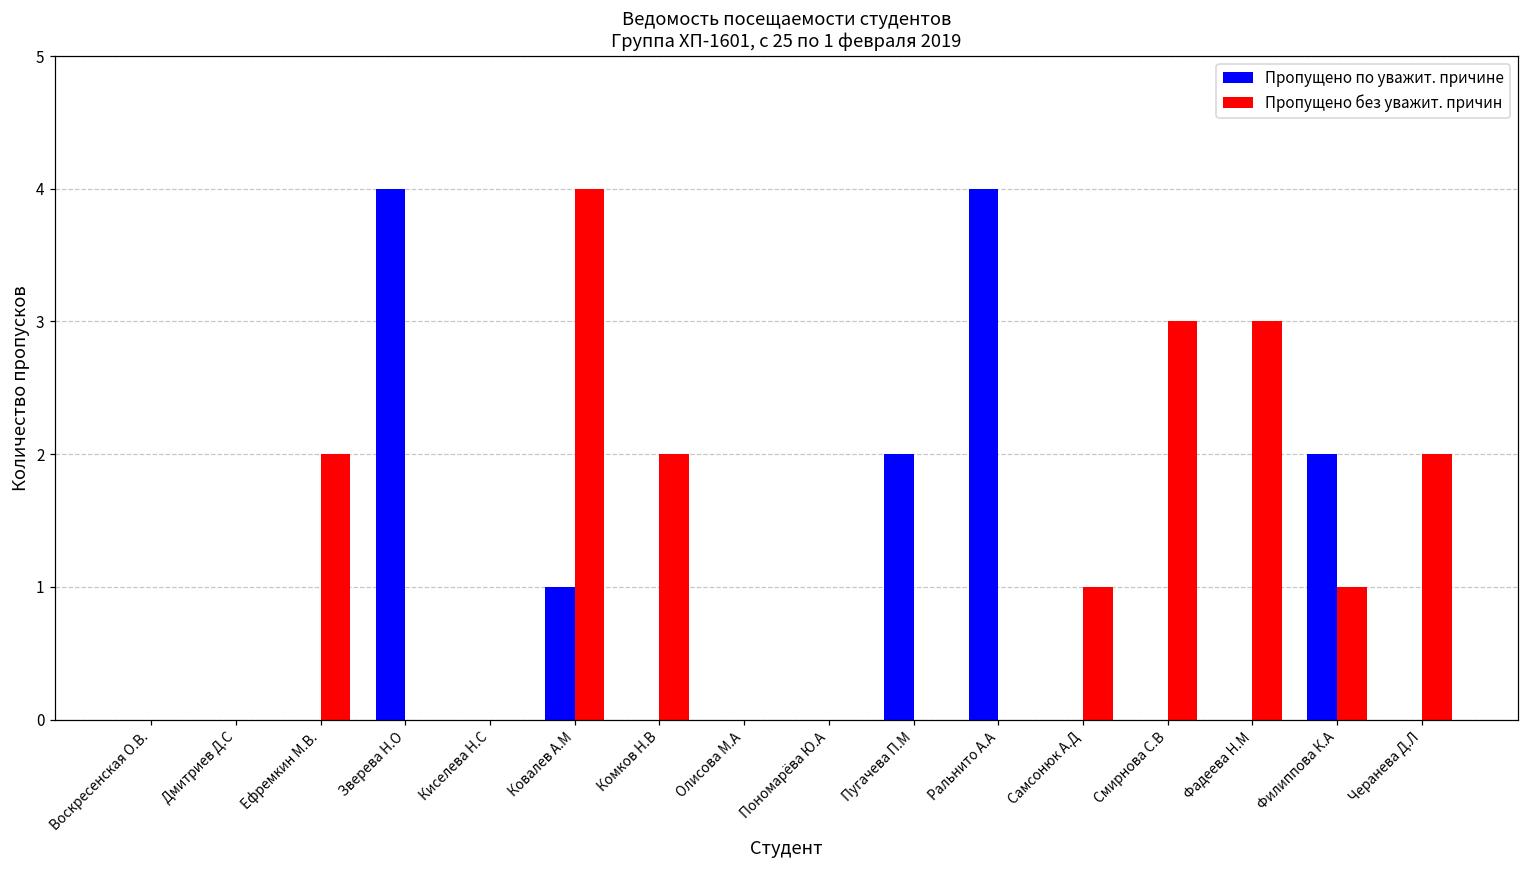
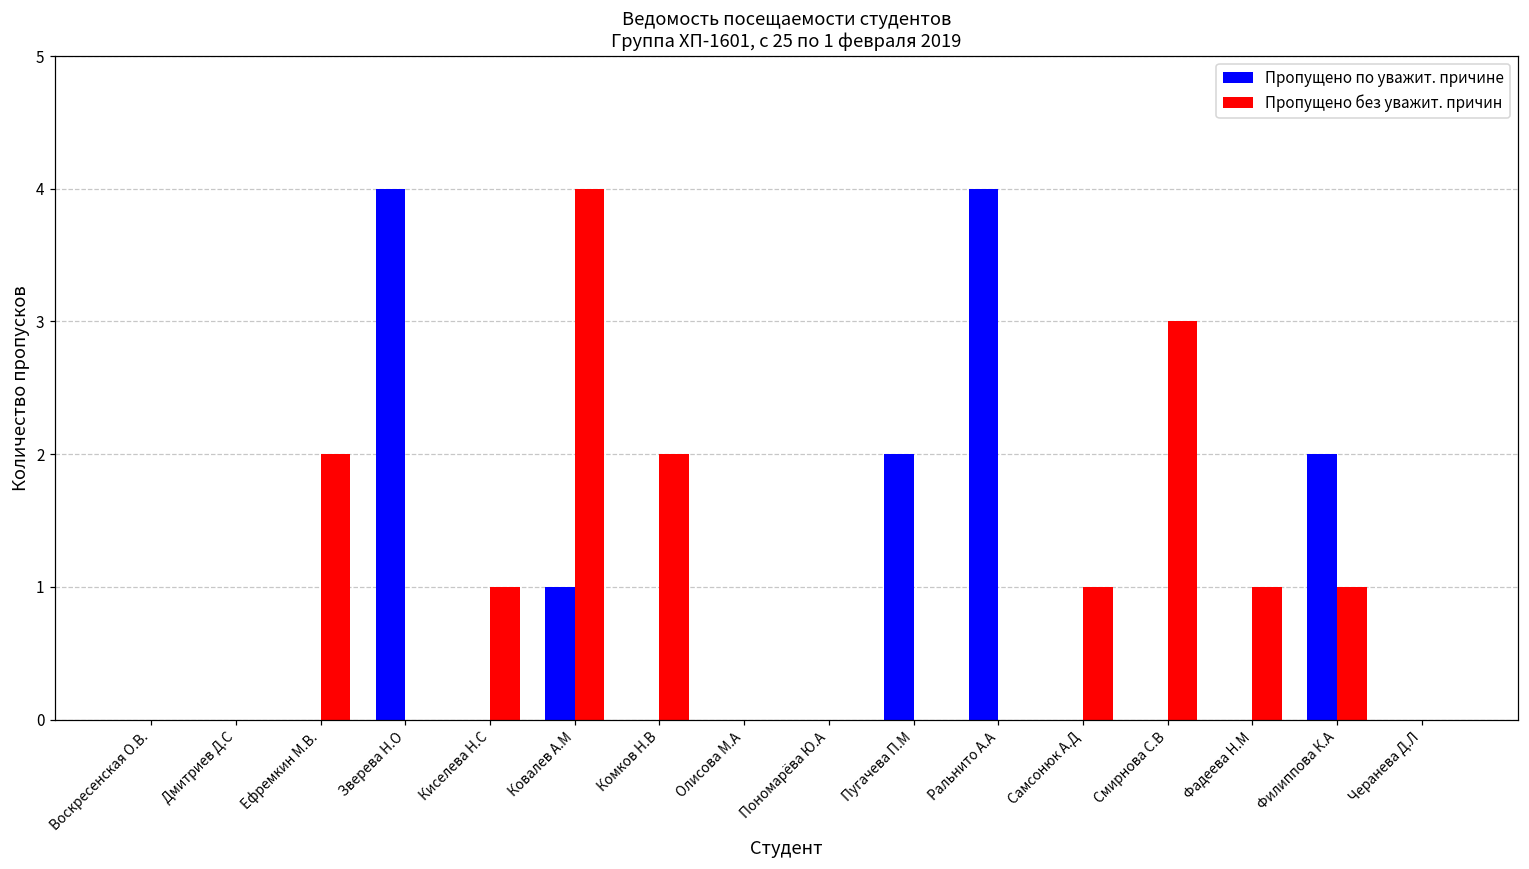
Пропущено без уважит. причин, Киселева Н.С: 0 -> 1
Пропущено без уважит. причин, Фадеева Н.М: 3 -> 1
Пропущено без уважит. причин, Черанева Д.Л: 2 -> 0
